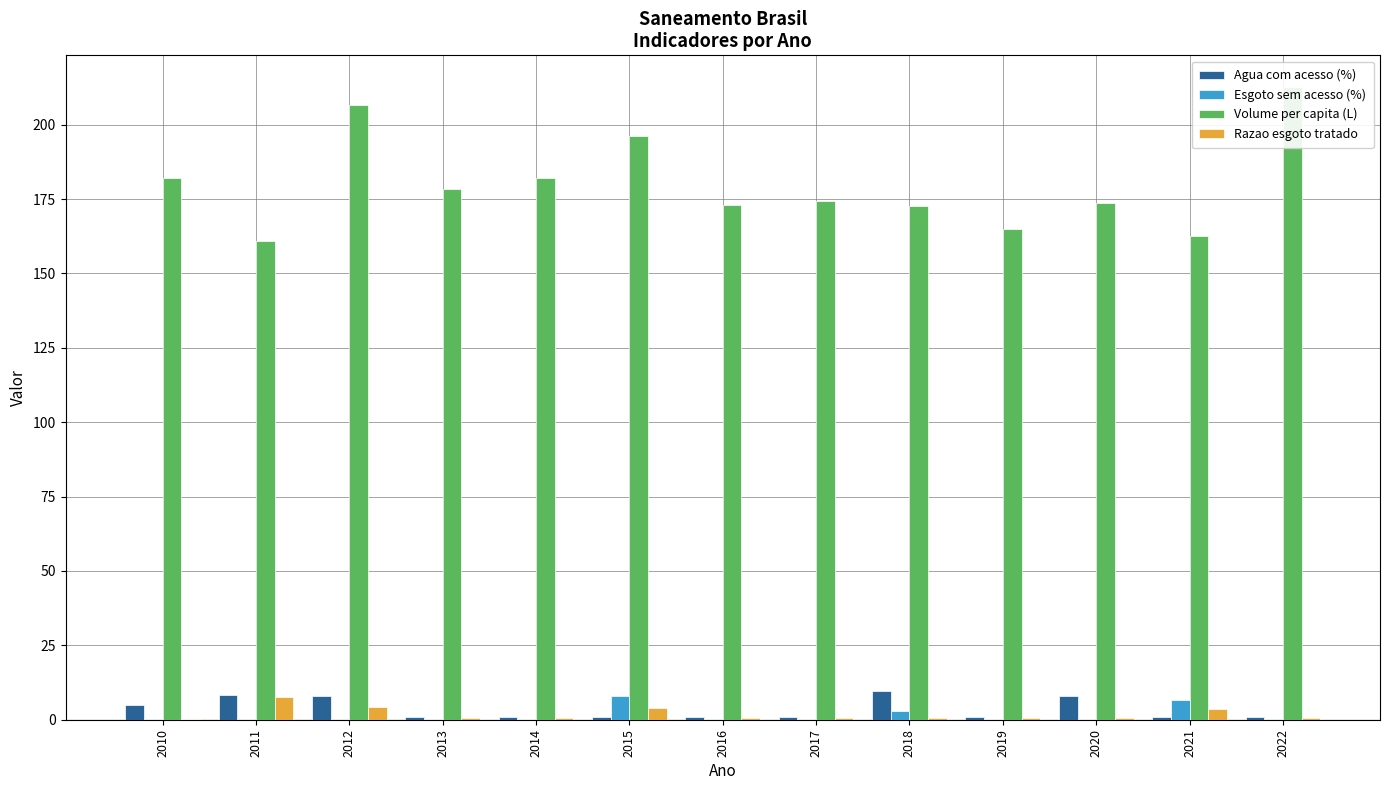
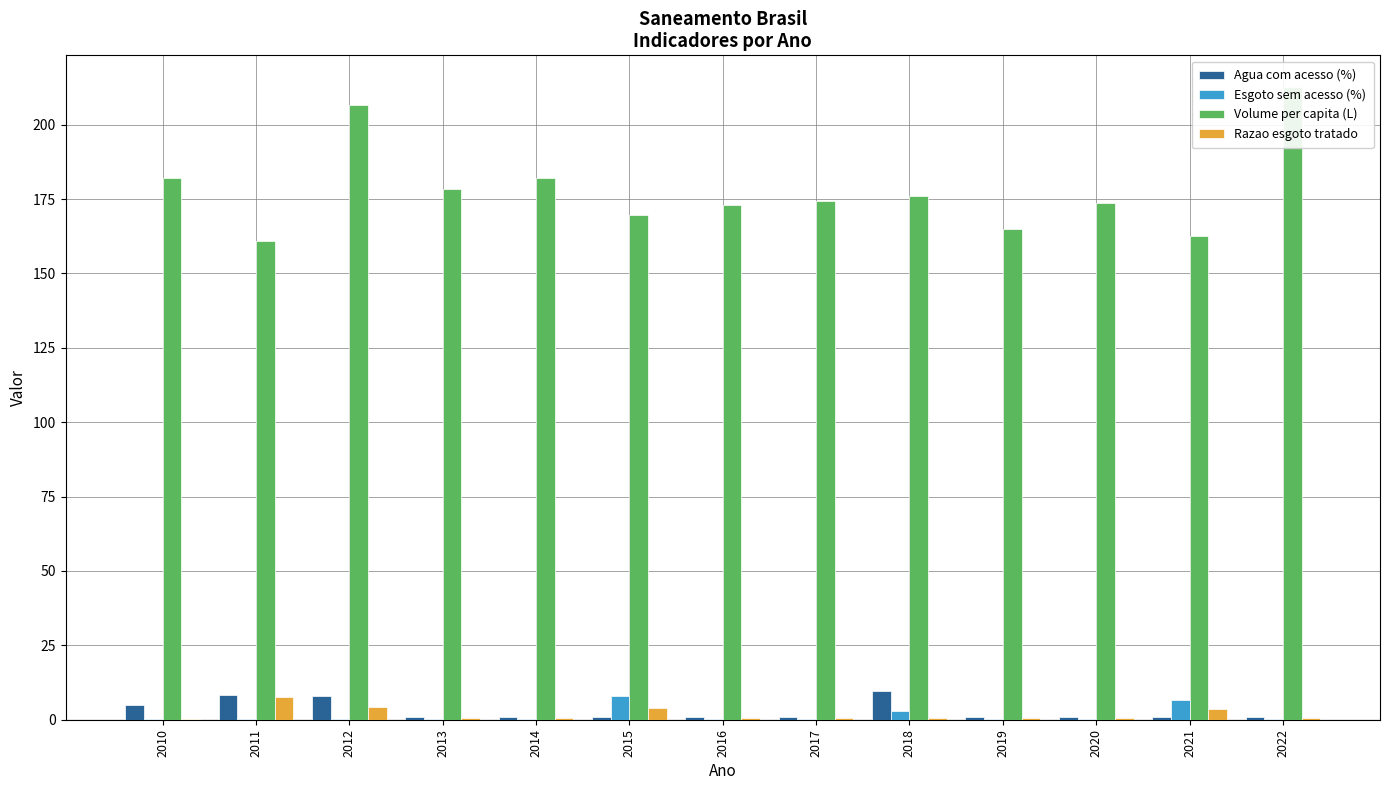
Volume per capita (L), 2015: 196 -> 170
Volume per capita (L), 2018: 173 -> 176
Agua com acesso (%), 2020: 8 -> 1
